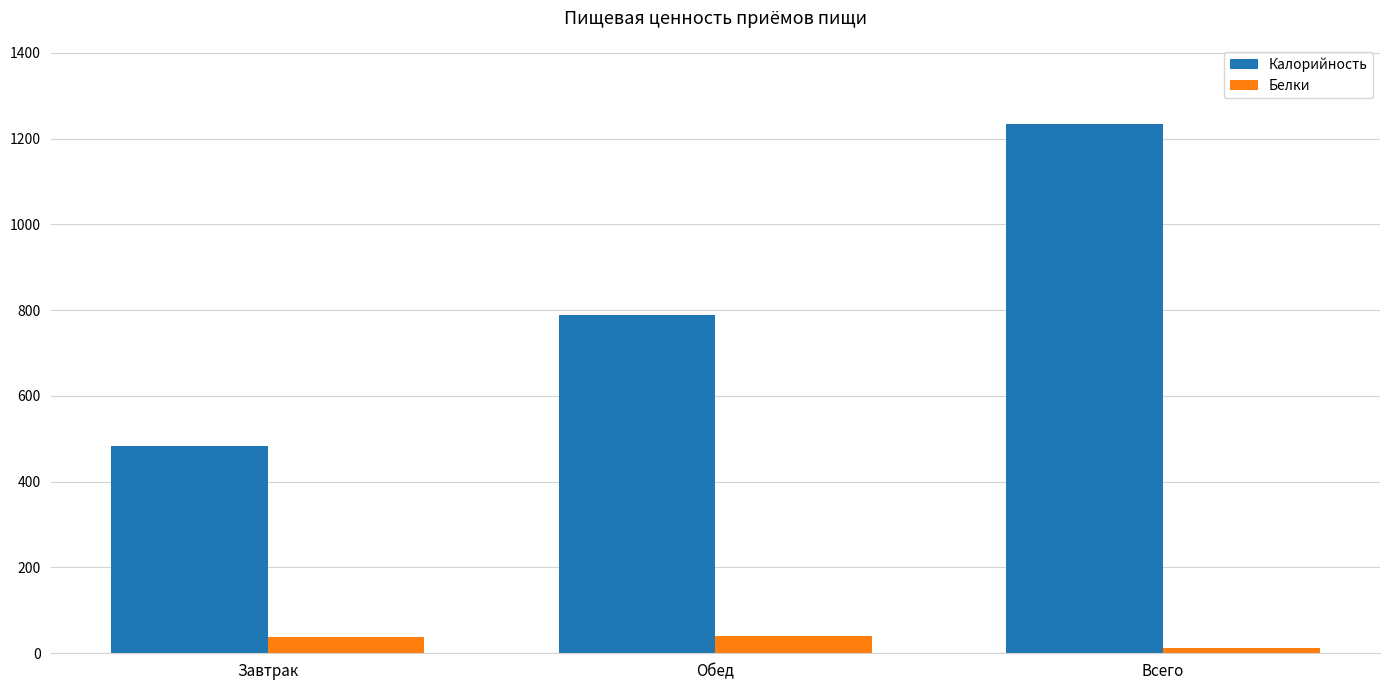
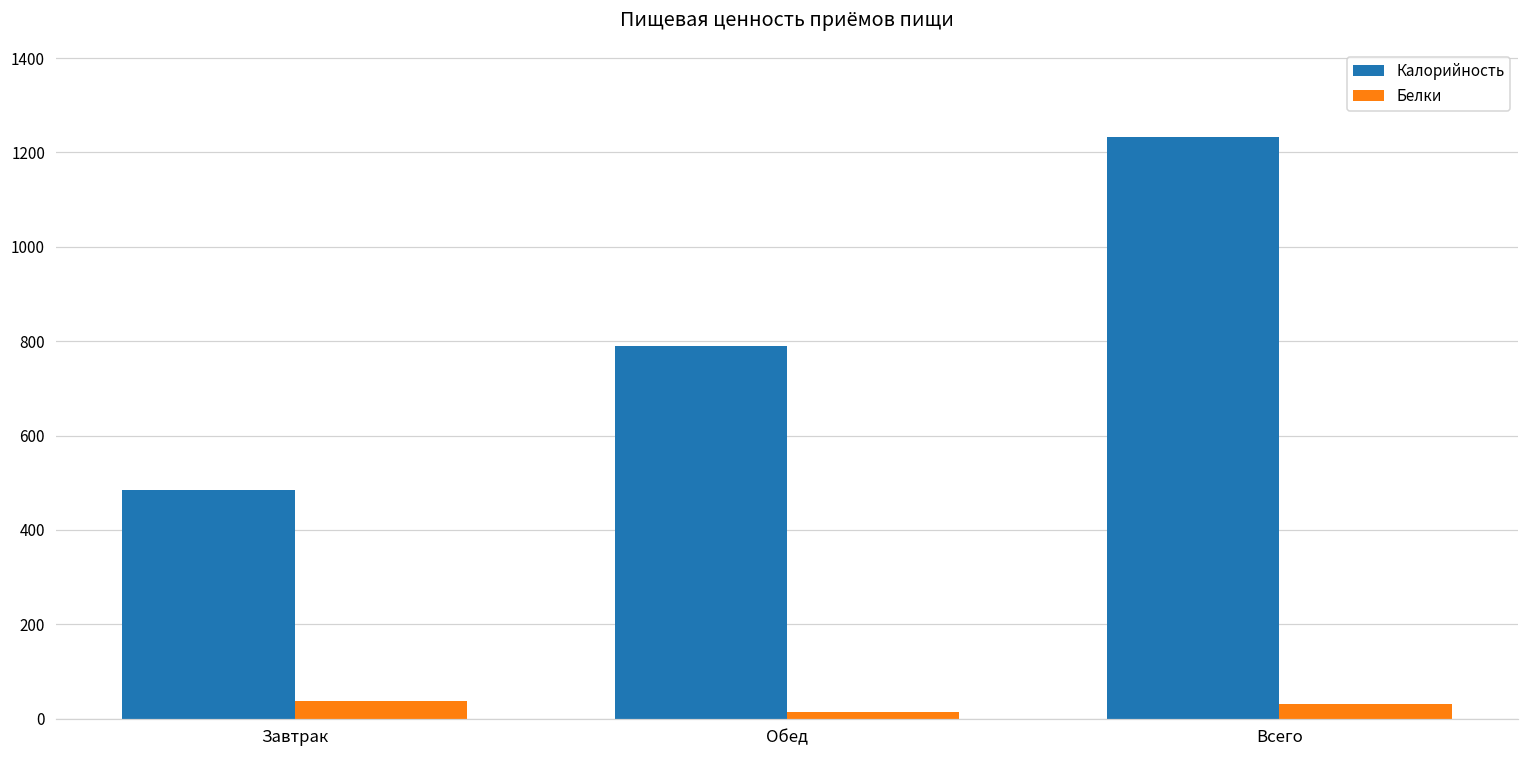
Белки, Обед: 40 -> 10
Белки, Всего: 10 -> 30
